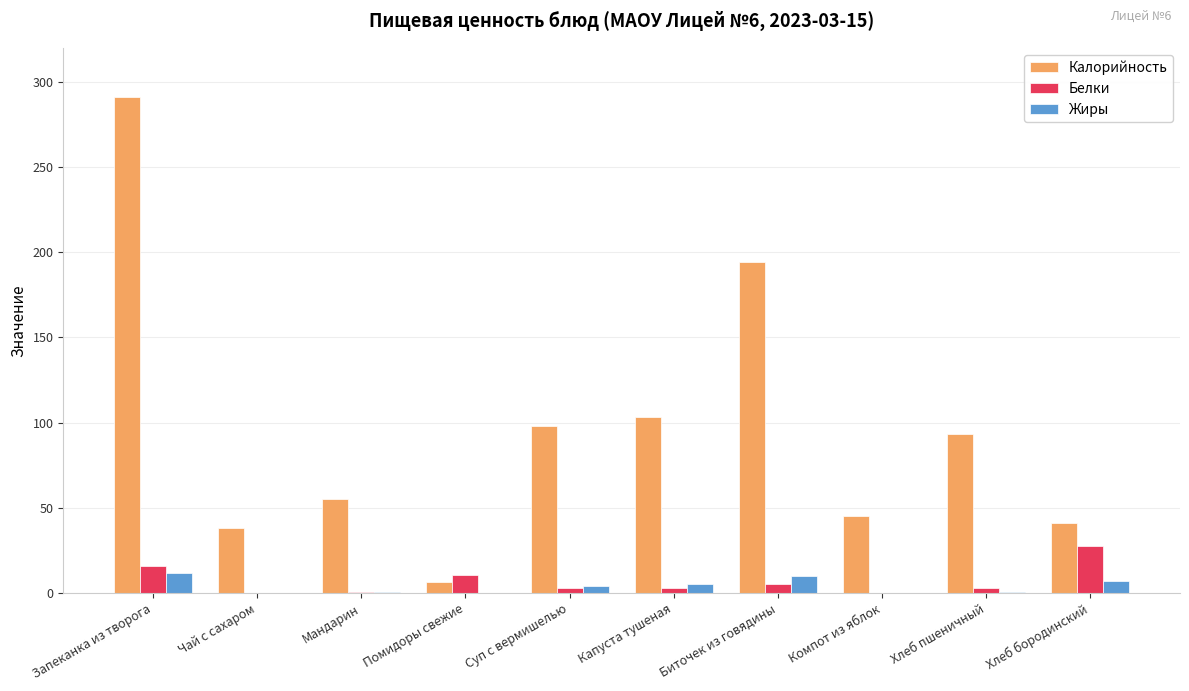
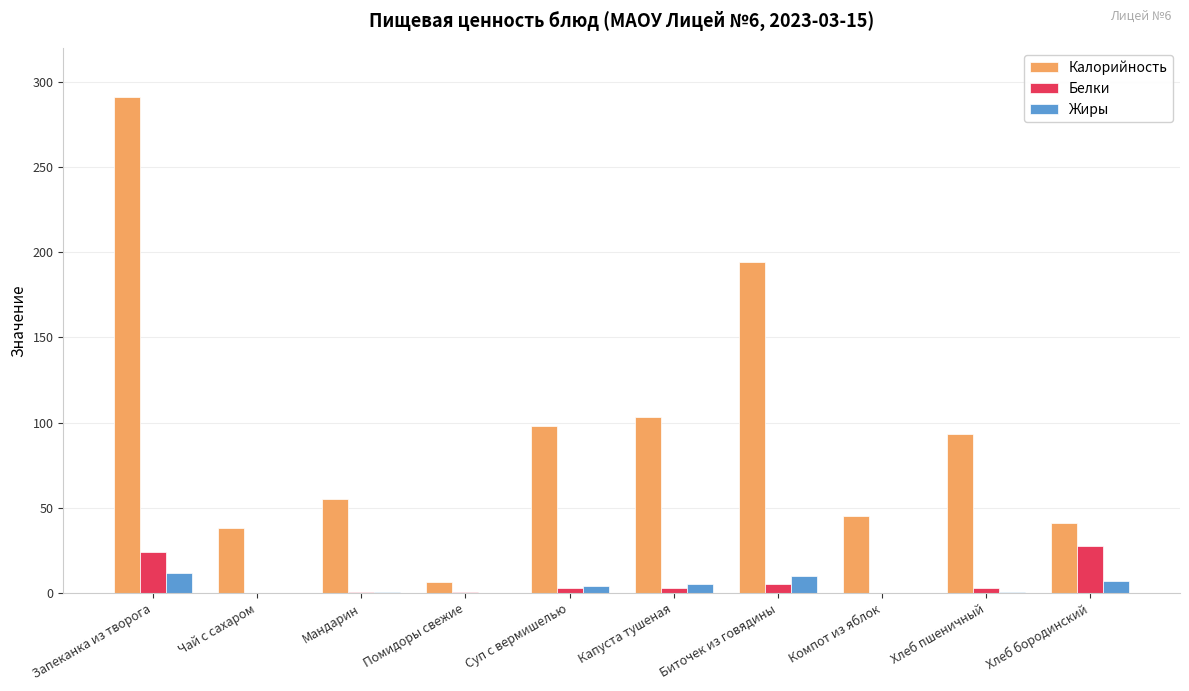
Белки, Запеканка из творога: 16 -> 24
Белки, Помидоры свежие: 11 -> 0
